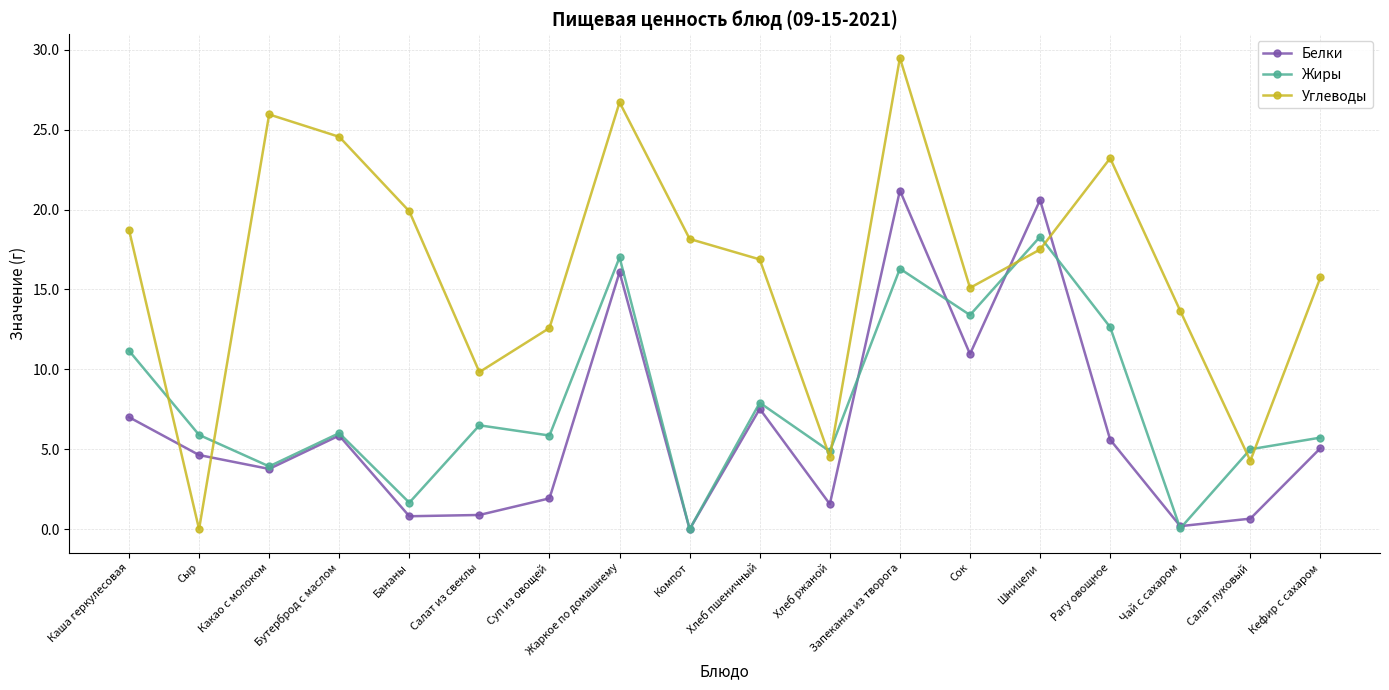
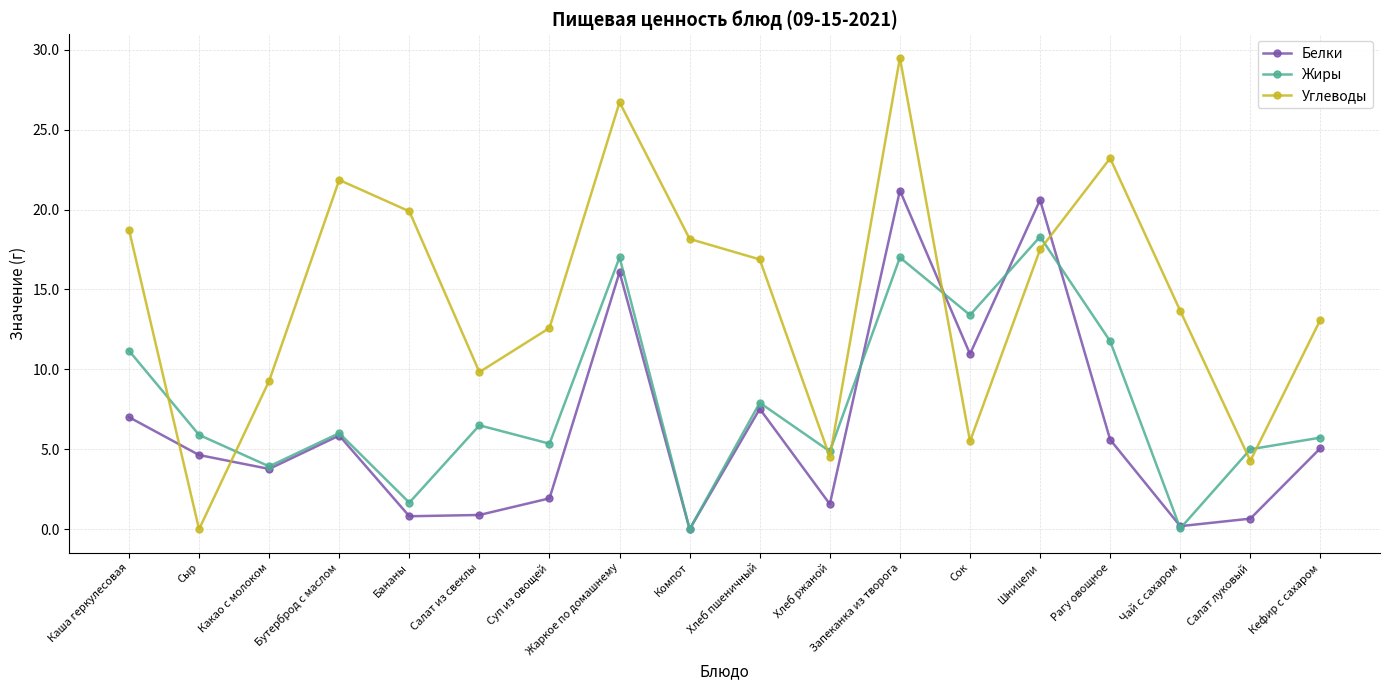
Углеводы, Какао с молоком: 26.0 -> 9.3
Углеводы, Бутерброд с маслом: 24.6 -> 21.9
Жиры, Суп из овощей: 5.9 -> 5.4
Жиры, Запеканка из творога: 16.3 -> 17.0
Углеводы, Сок: 15.1 -> 5.5
Жиры, Рагу овощное: 12.6 -> 11.8
Углеводы, Кефир с сахаром: 15.8 -> 13.1
